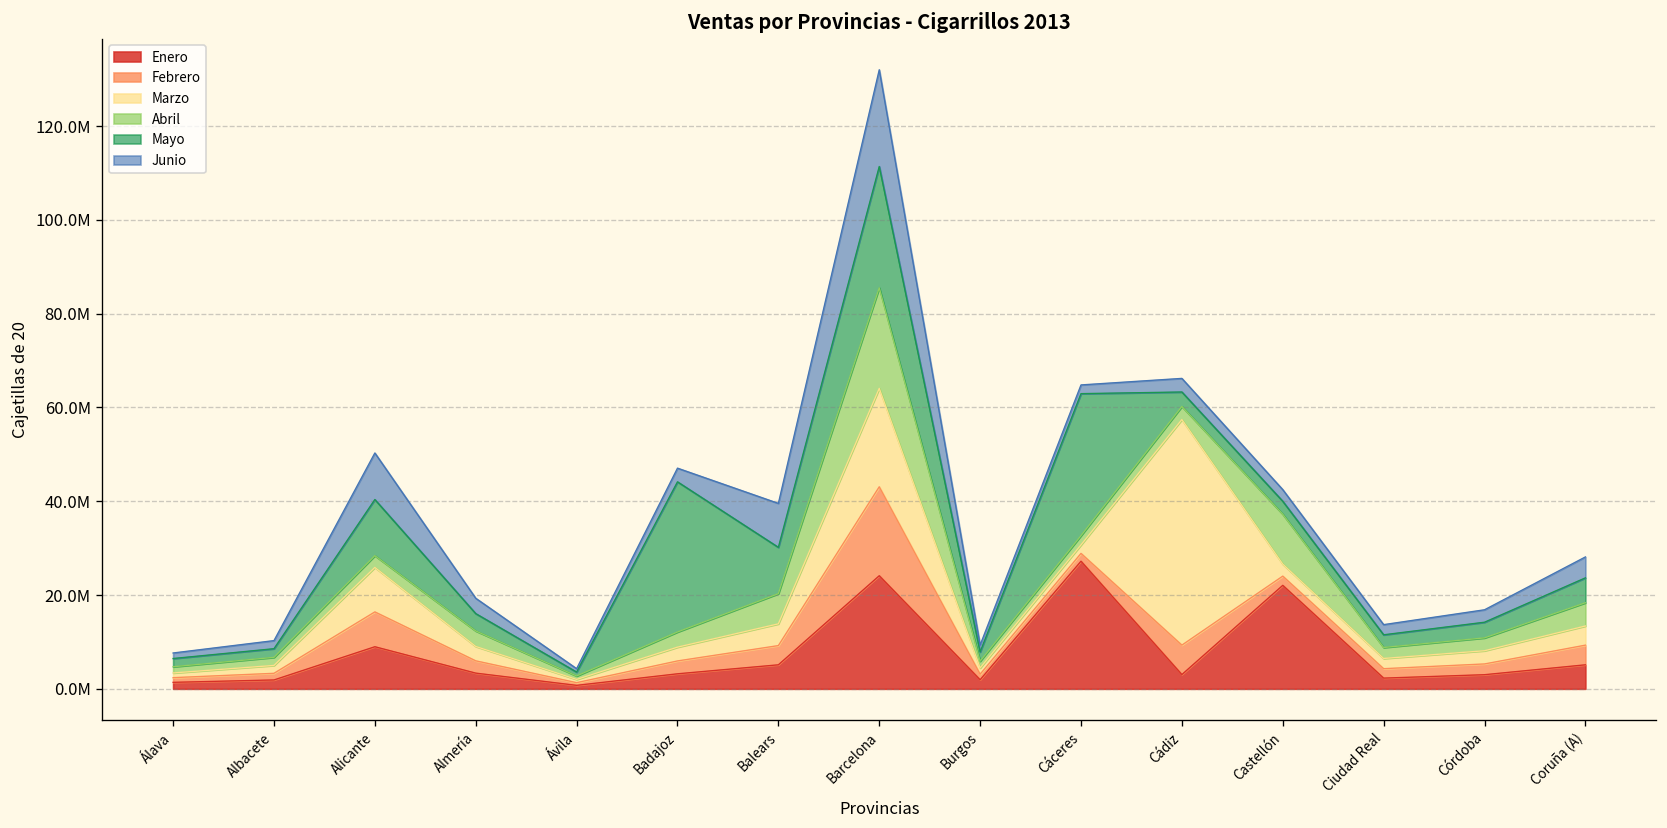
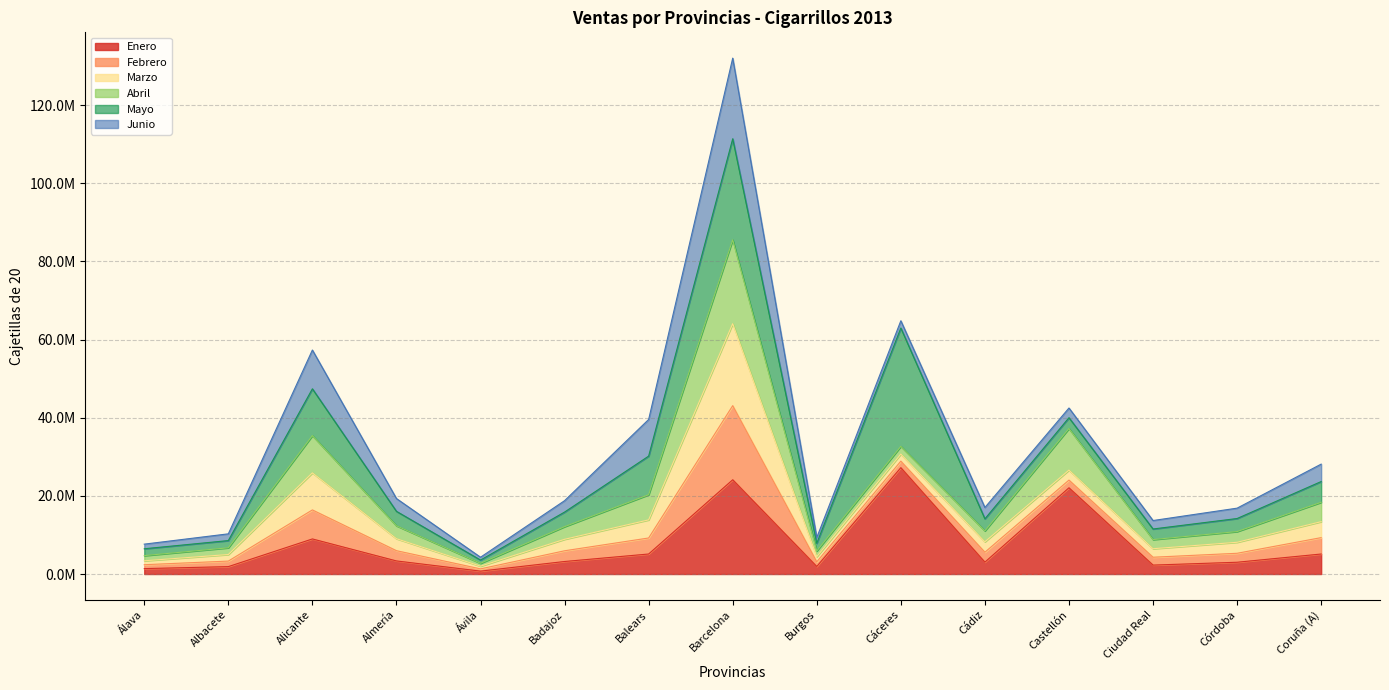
Abril, Alicante: 3000000 -> 10000000
Mayo, Badajoz: 32000000 -> 4000000
Febrero, Cádiz: 6000000 -> 3000000
Marzo, Cádiz: 48000000 -> 3000000
